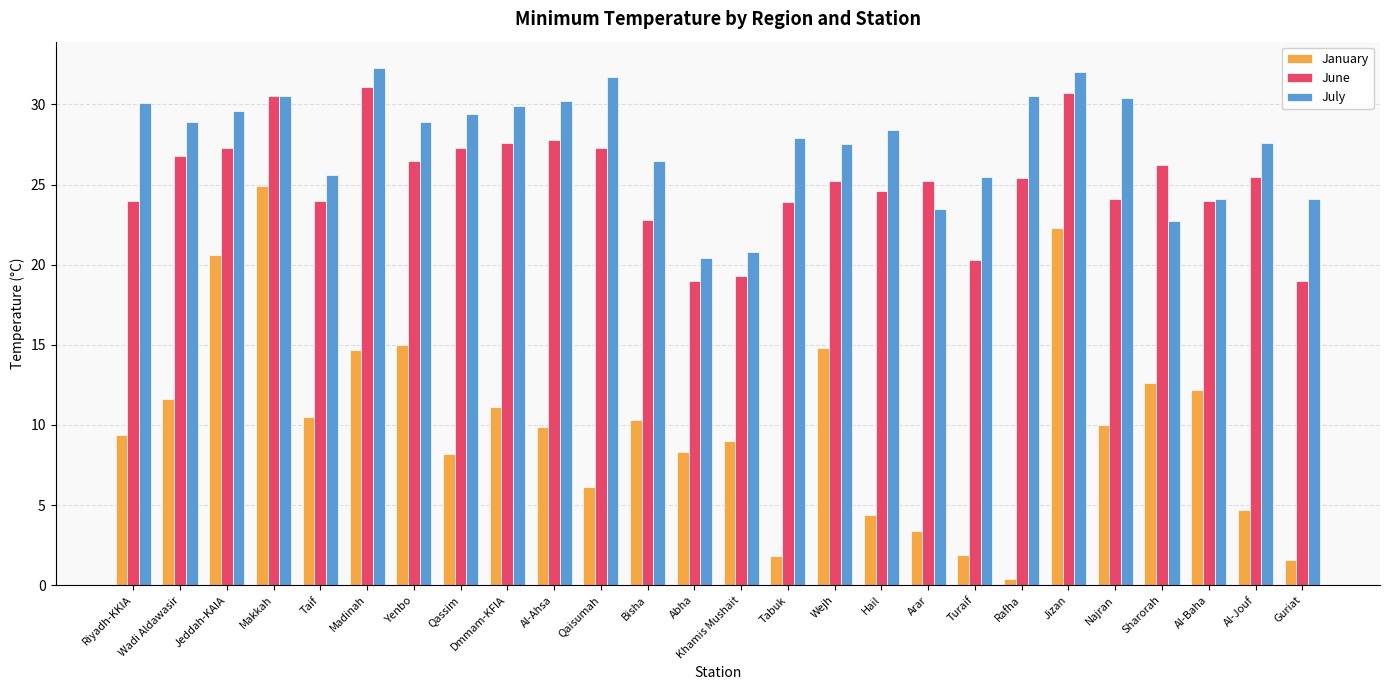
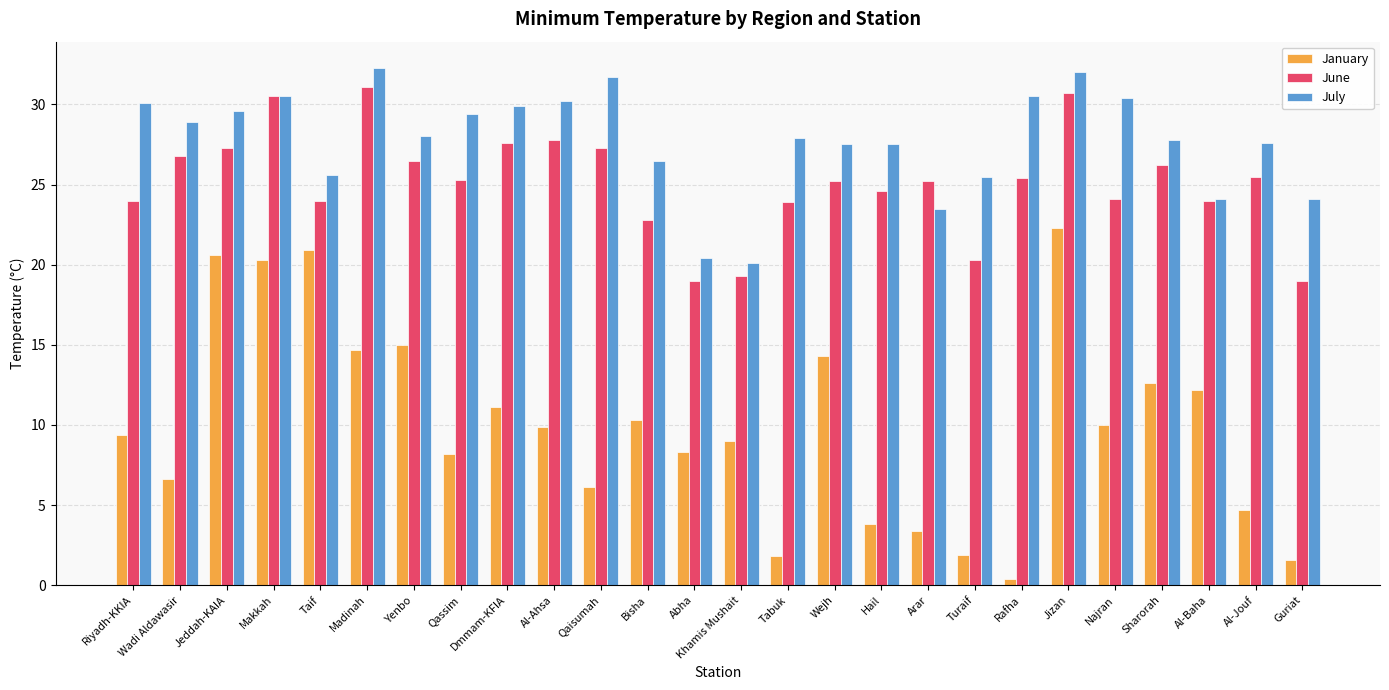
January, Wadi Aldawasir: 11.6 -> 6.6
January, Makkah: 24.9 -> 20.3
January, Taif: 10.5 -> 20.9
July, Yenbo: 28.9 -> 28.0
June, Qassim: 27.3 -> 25.3
July, Khamis Mushait: 20.8 -> 20.1
January, Wejh: 14.8 -> 14.3
January, Hail: 4.4 -> 3.8
July, Hail: 28.4 -> 27.5
July, Sharorah: 22.7 -> 27.8
